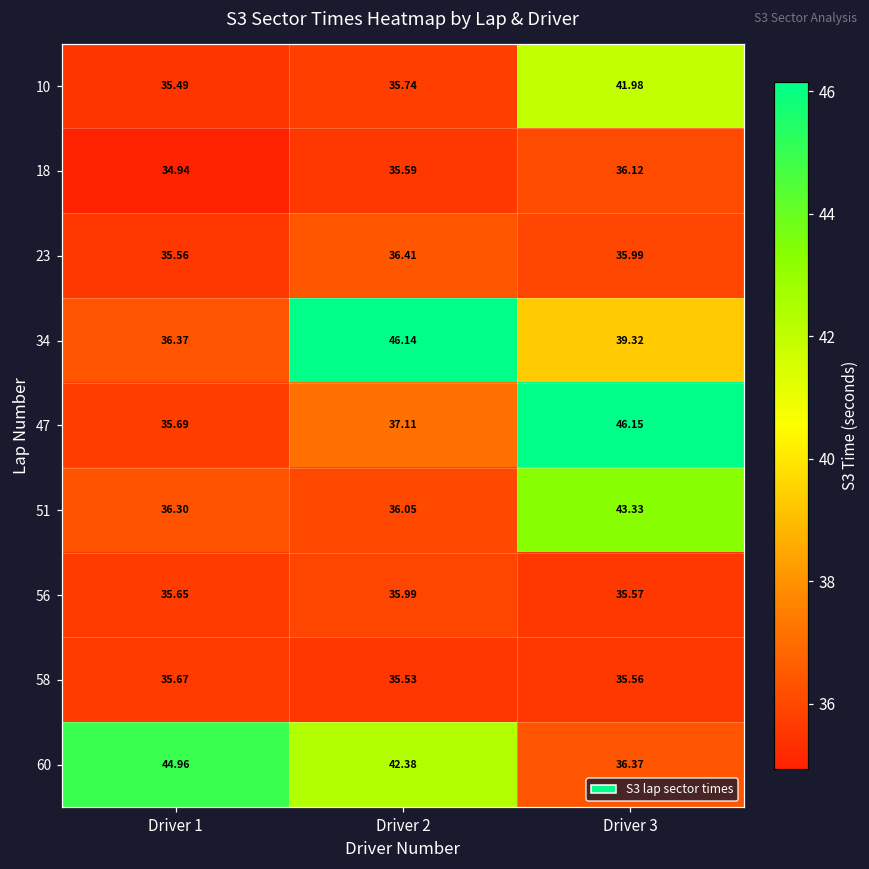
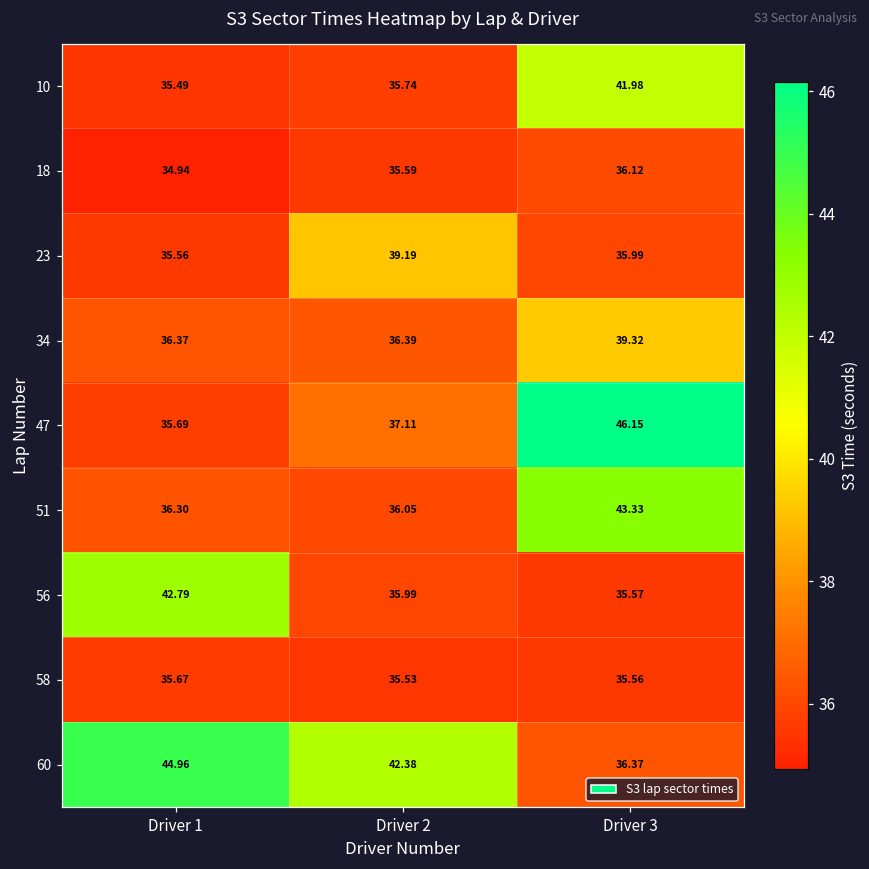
23, Driver 2: 36.41 -> 39.19
34, Driver 2: 46.14 -> 36.39
56, Driver 1: 35.65 -> 42.79
